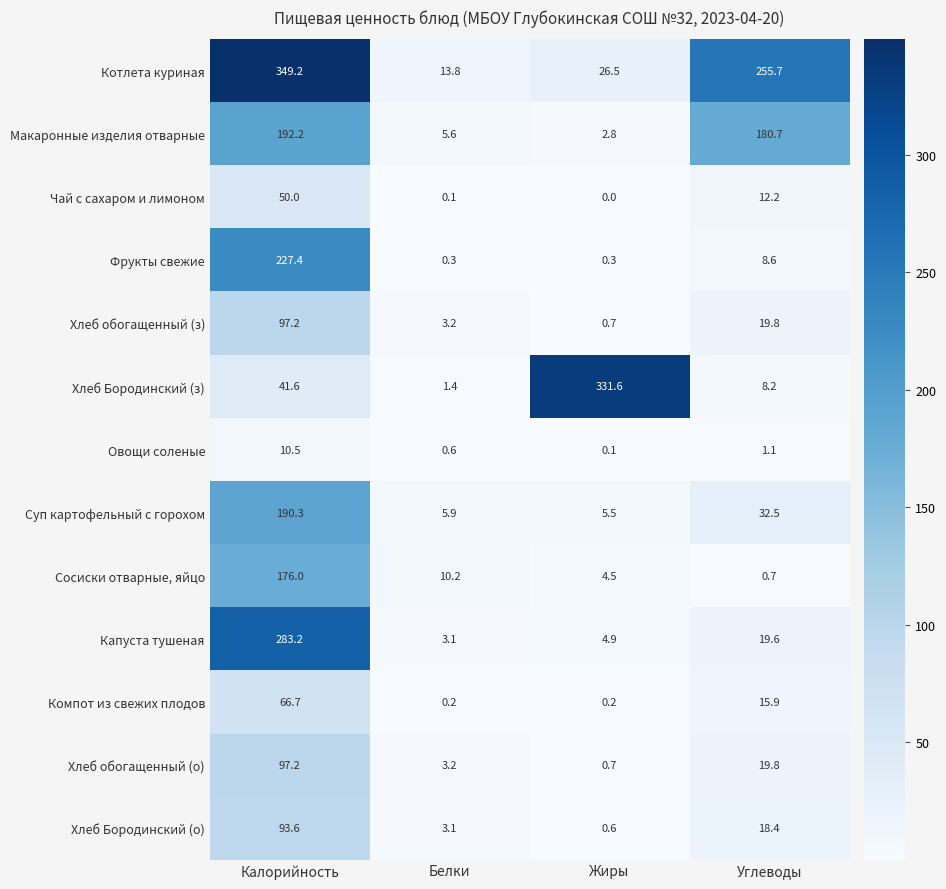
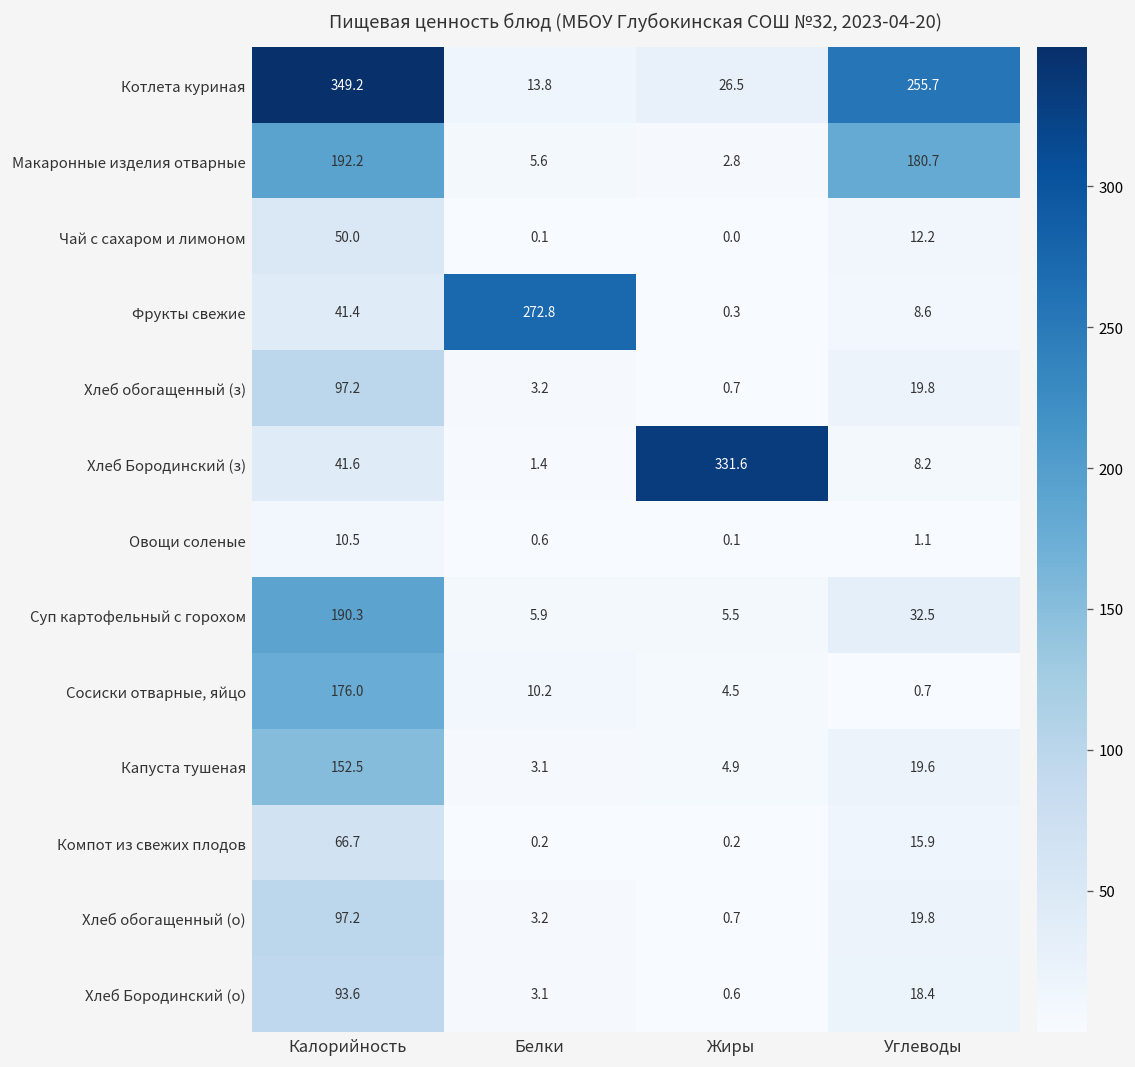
Фрукты свежие, Калорийность: 227.4 -> 41.4
Фрукты свежие, Белки: 0.3 -> 272.8
Капуста тушеная, Калорийность: 283.2 -> 152.5
